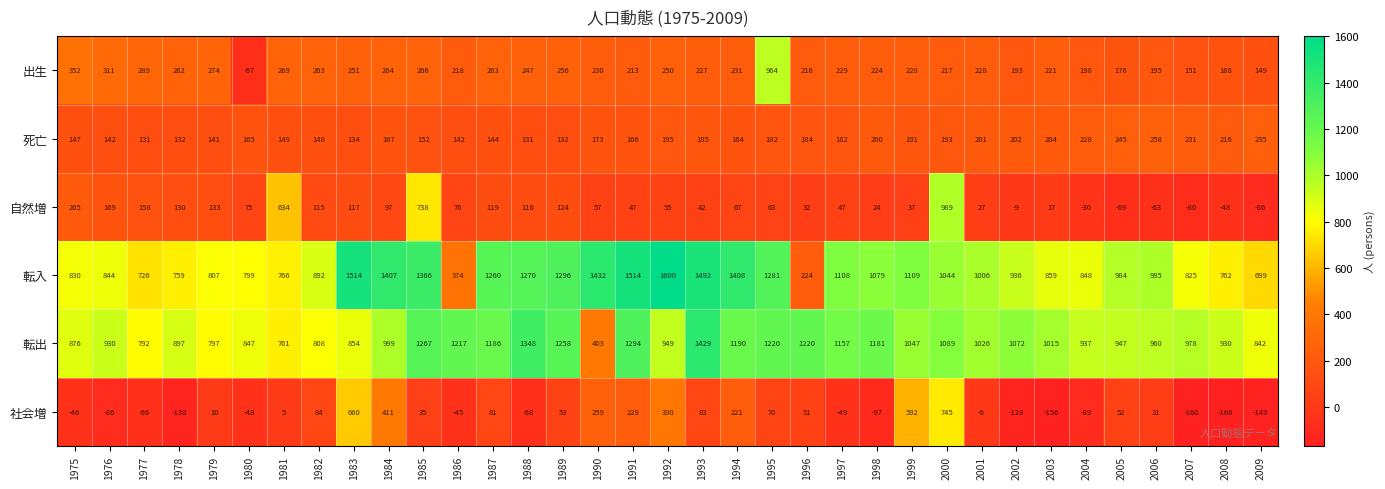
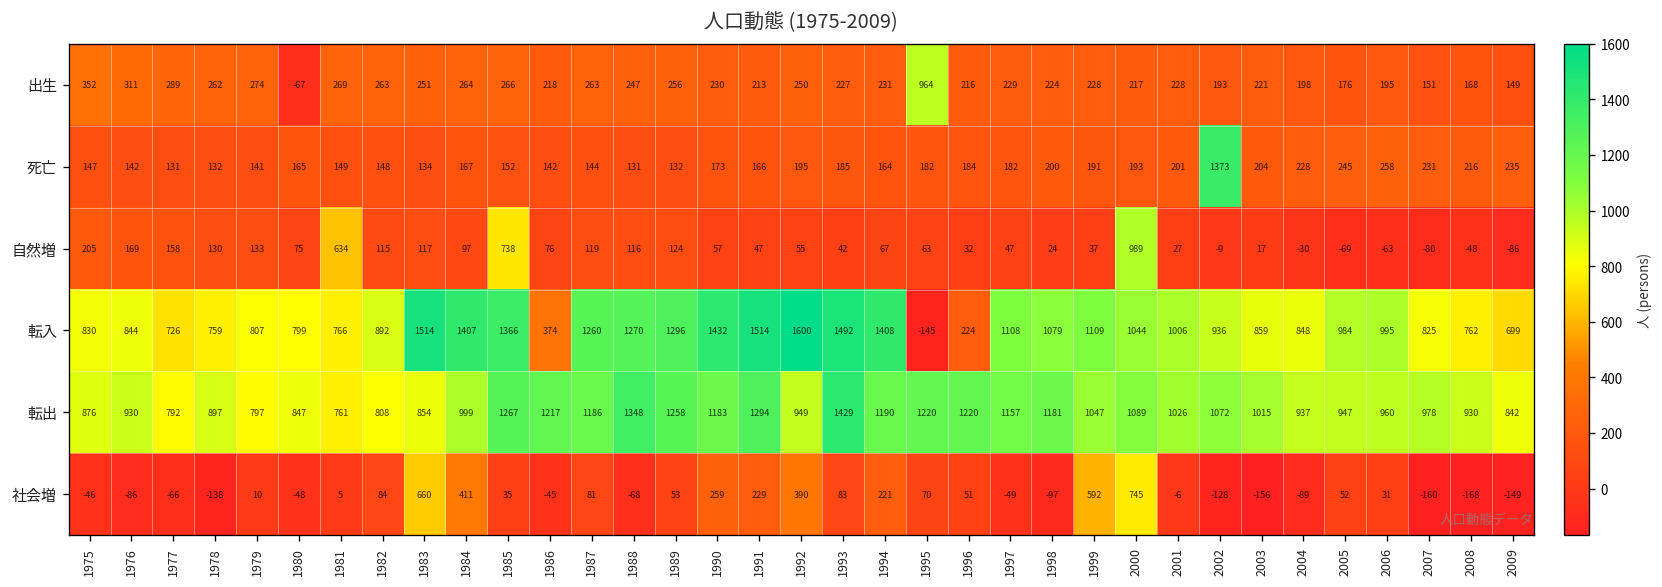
死亡, 2002: 202 -> 1373
転入, 1995: 1281 -> -145
転出, 1990: 403 -> 1183
